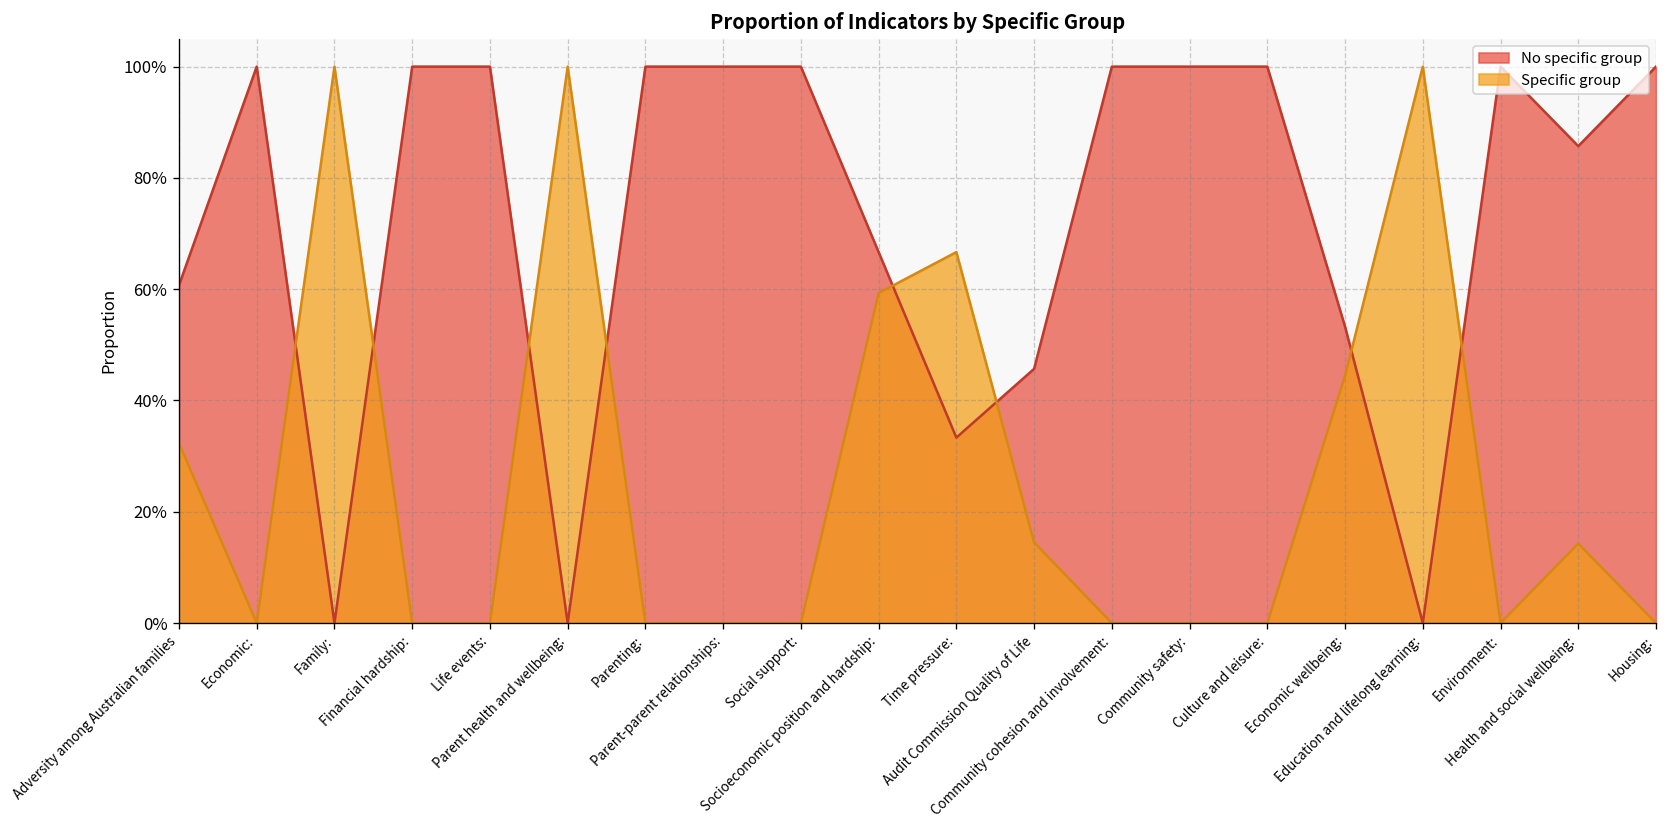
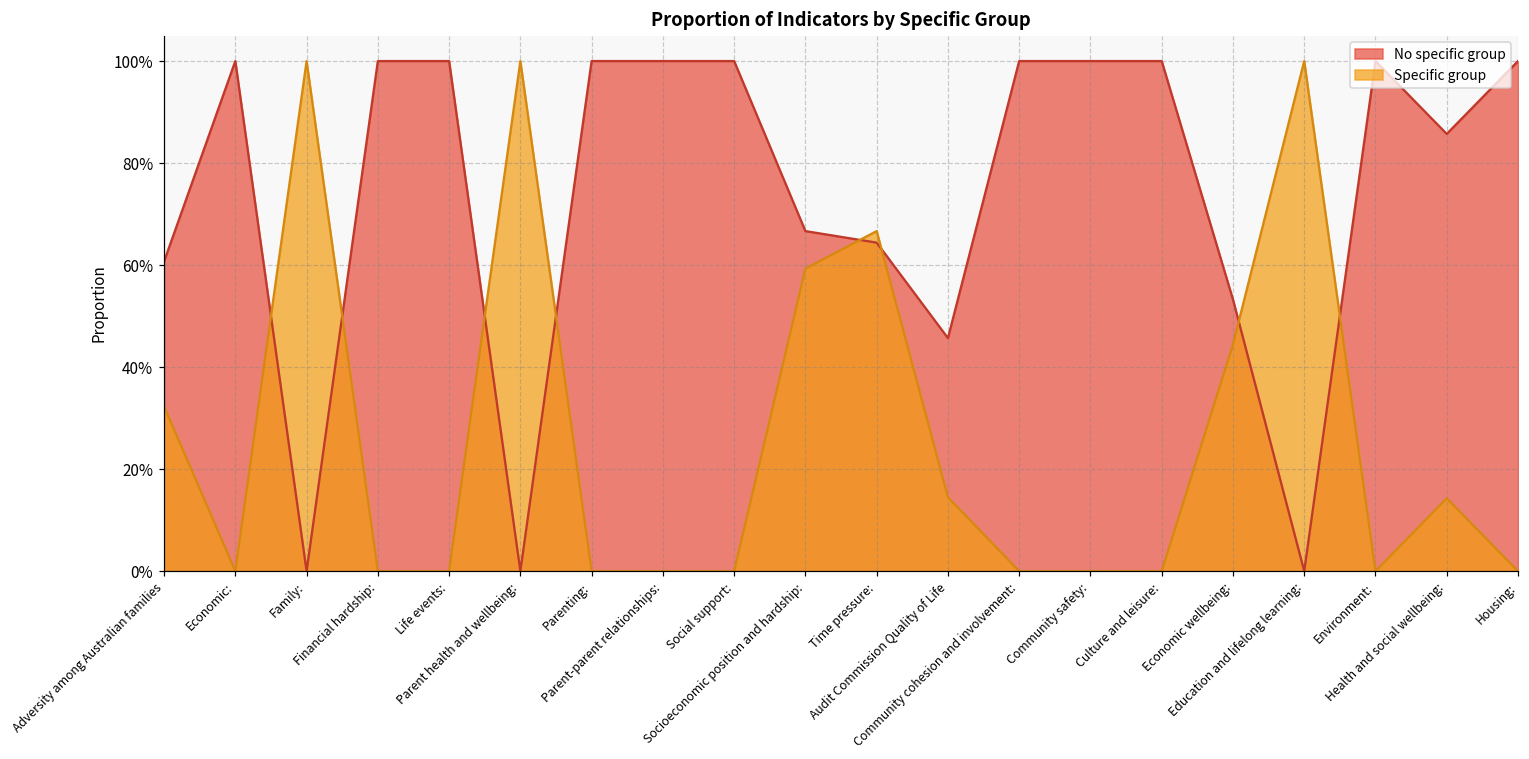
No specific group, Time pressure:: 33% -> 64%
